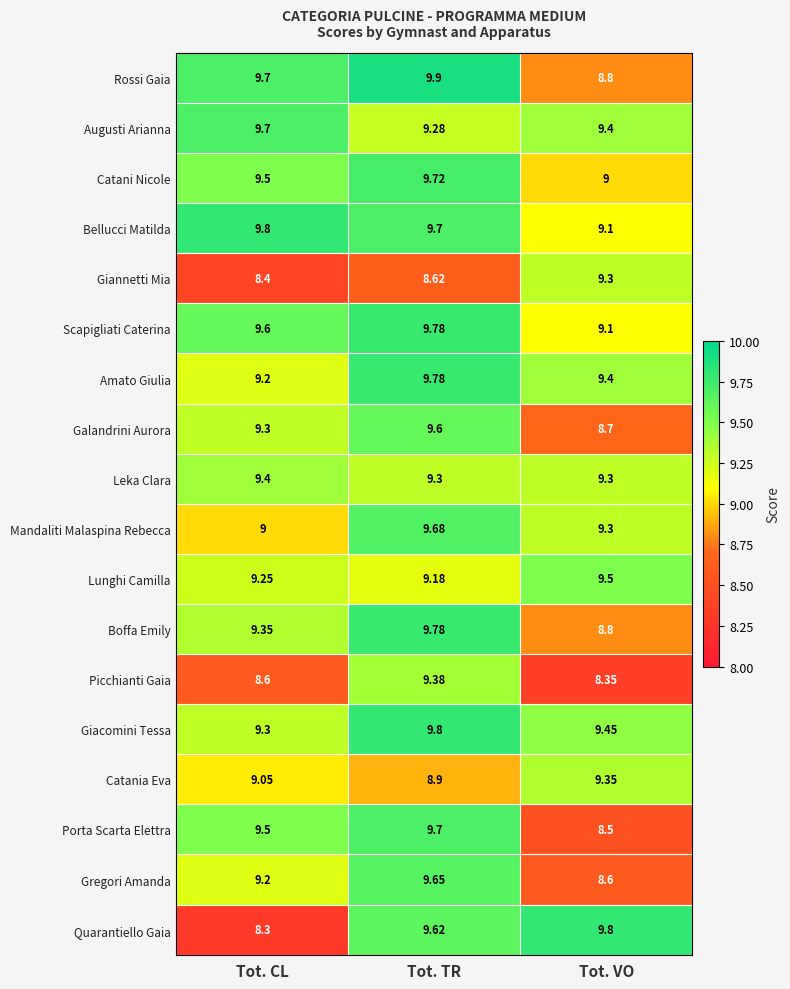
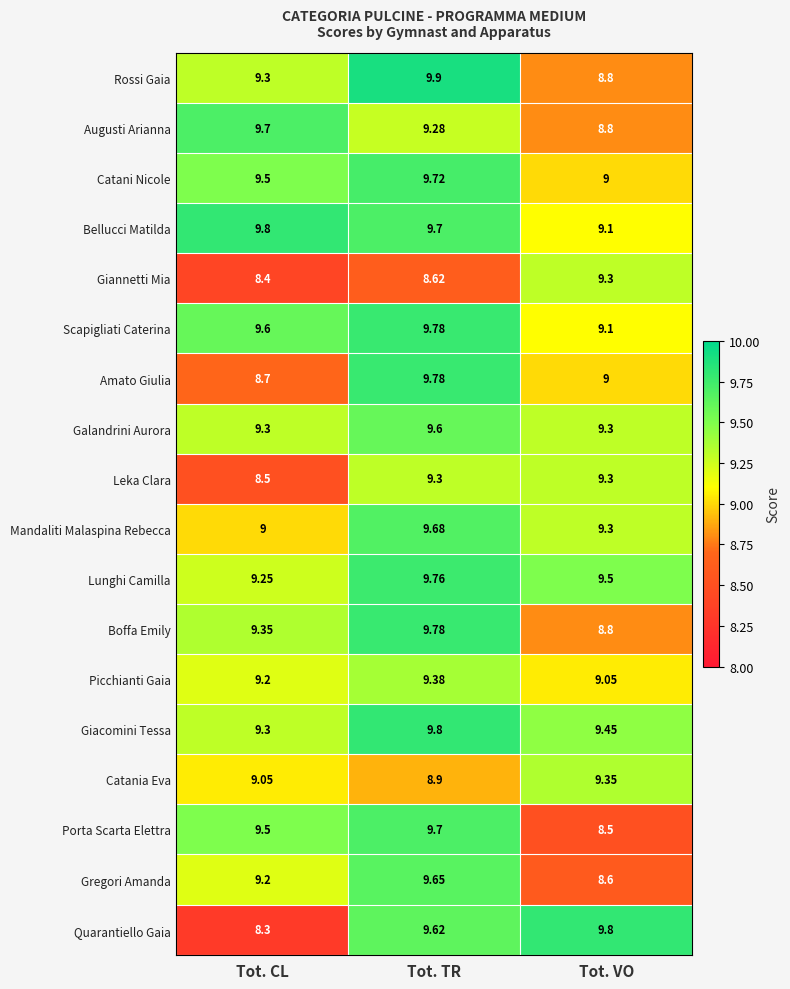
Rossi Gaia, Tot. CL: 9.7 -> 9.3
Augusti Arianna, Tot. VO: 9.4 -> 8.8
Amato Giulia, Tot. CL: 9.2 -> 8.7
Amato Giulia, Tot. VO: 9.4 -> 9
Galandrini Aurora, Tot. VO: 8.7 -> 9.3
Leka Clara, Tot. CL: 9.4 -> 8.5
Lunghi Camilla, Tot. TR: 9.18 -> 9.76
Picchianti Gaia, Tot. CL: 8.6 -> 9.2
Picchianti Gaia, Tot. VO: 8.35 -> 9.05
